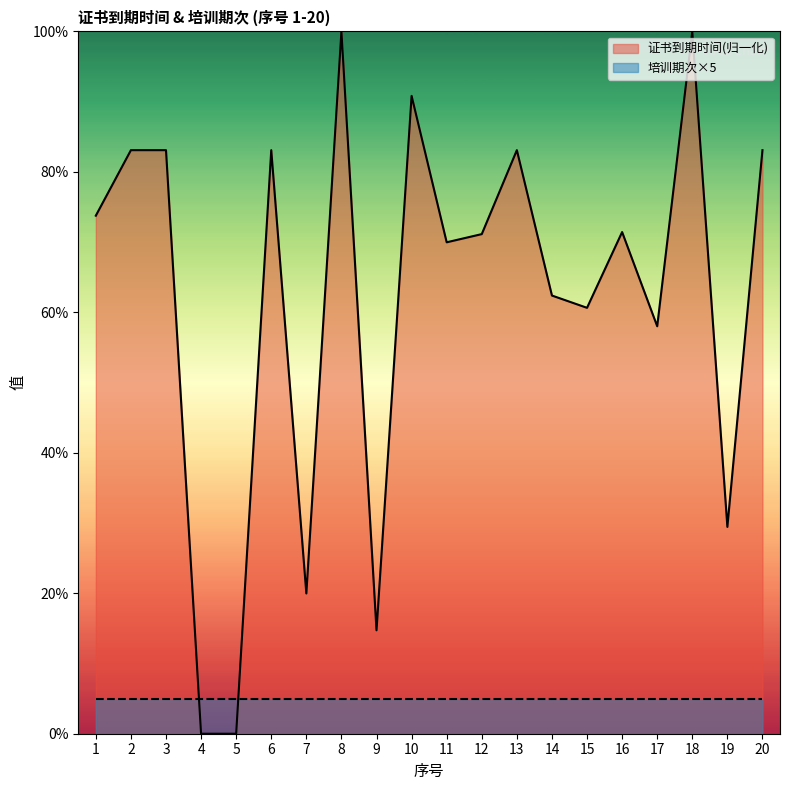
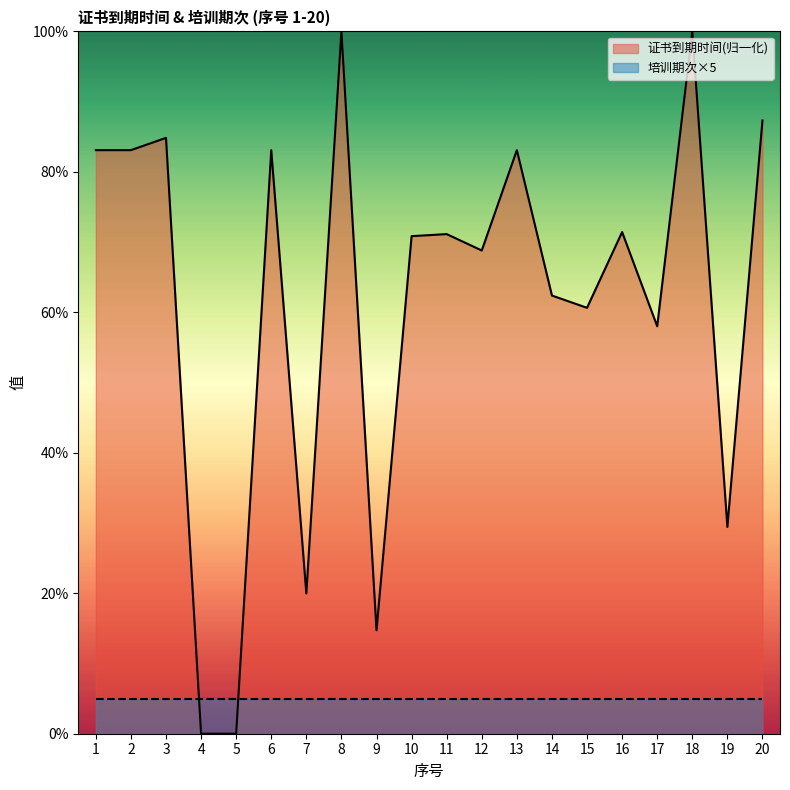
证书到期时间(归一化), 1: 74% -> 83%
证书到期时间(归一化), 3: 83% -> 85%
证书到期时间(归一化), 10: 91% -> 71%
证书到期时间(归一化), 11: 70% -> 71%
证书到期时间(归一化), 12: 71% -> 69%
证书到期时间(归一化), 20: 83% -> 87%
